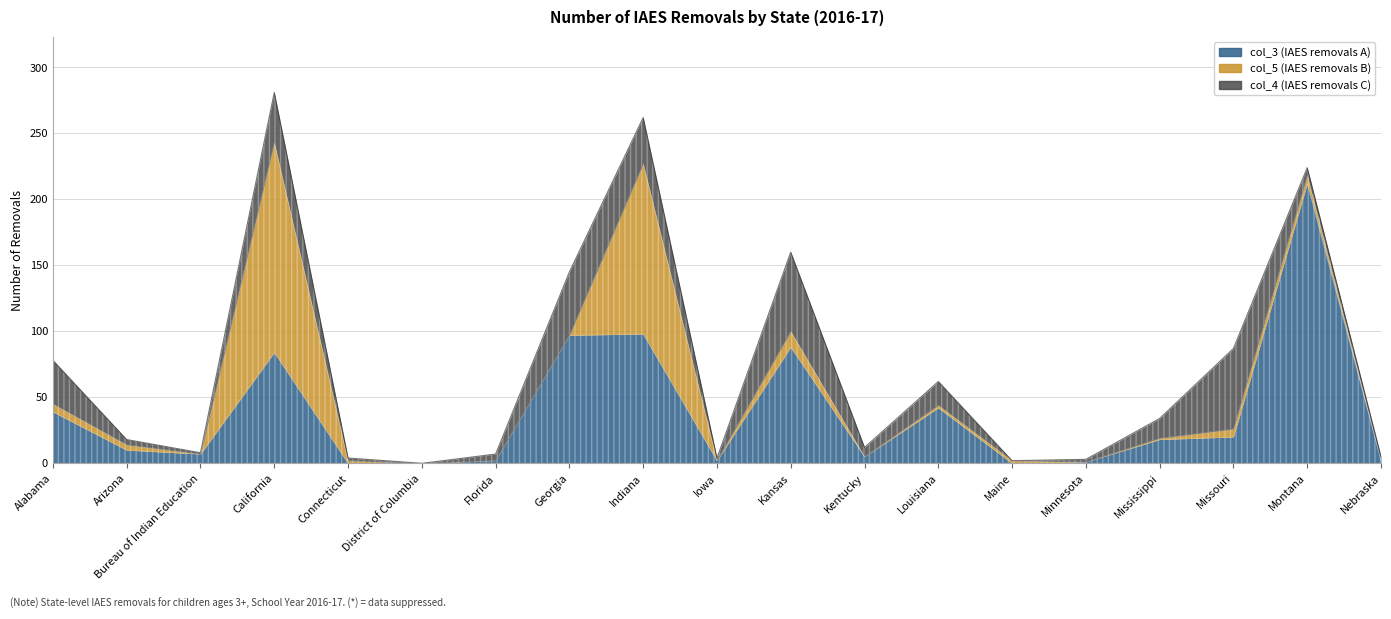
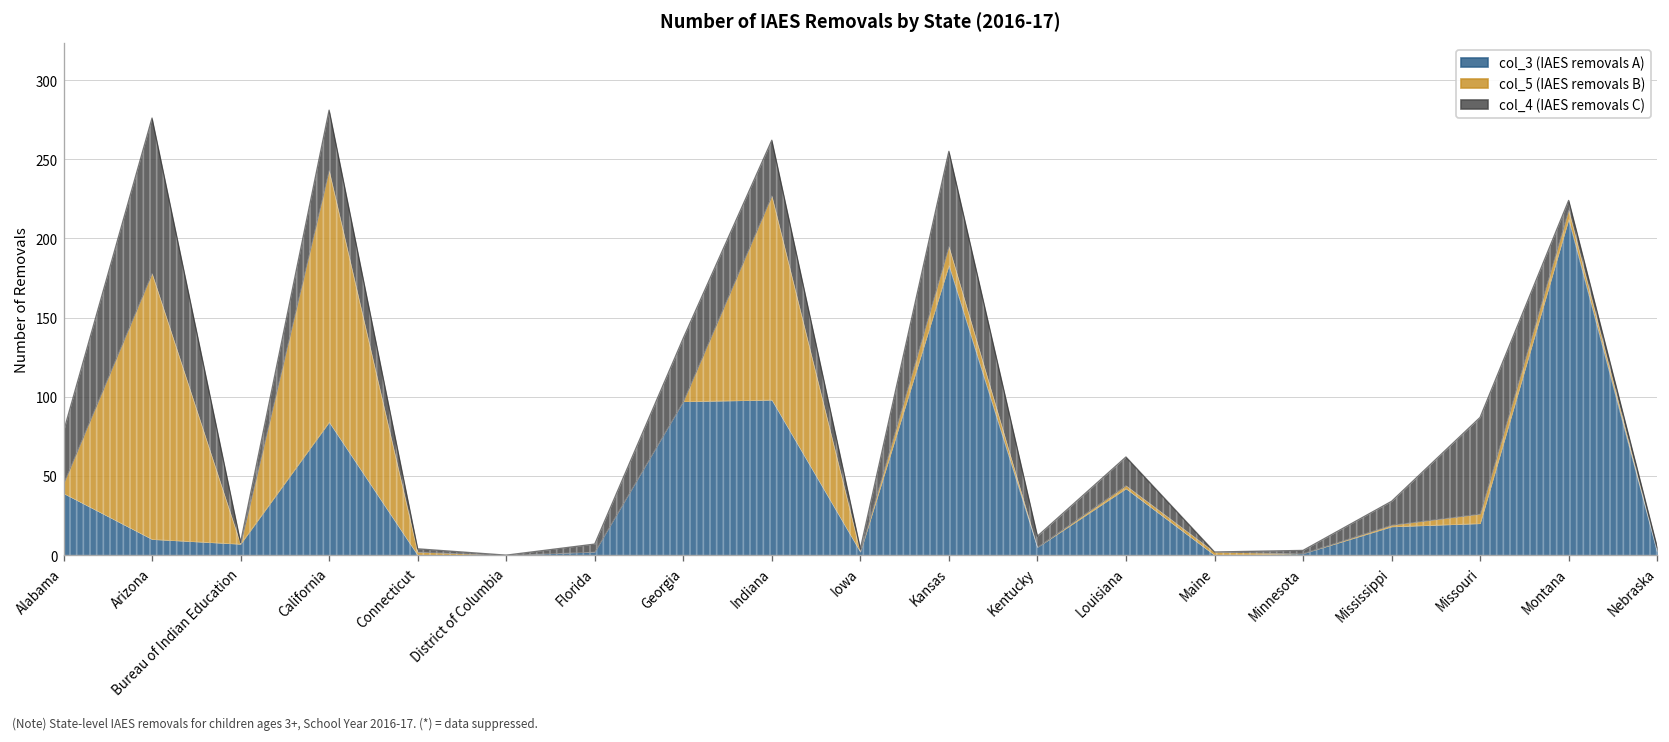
col_5 (IAES removals B), Arizona: 4 -> 168
col_4 (IAES removals C), Arizona: 4 -> 98
col_4 (IAES removals C), Georgia: 48 -> 40
col_3 (IAES removals A), Kansas: 88 -> 183
